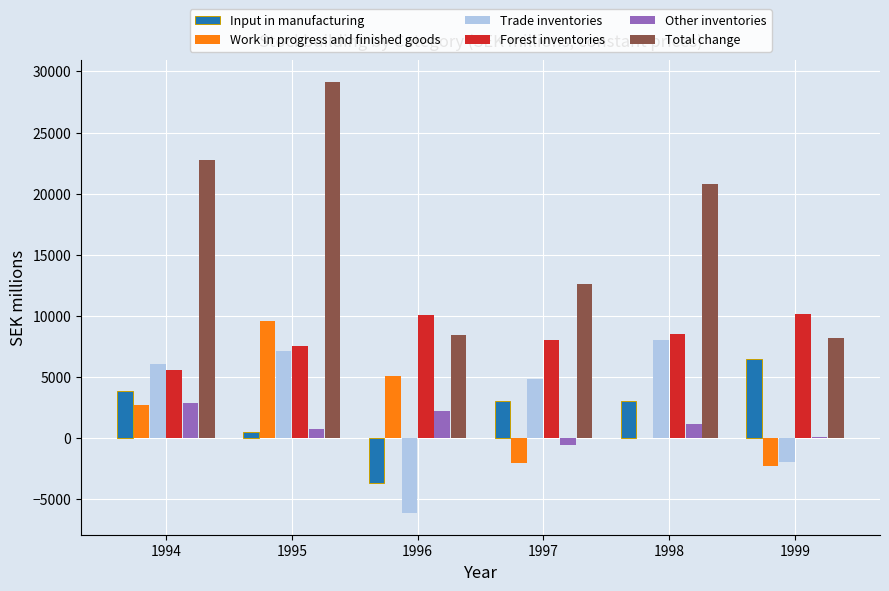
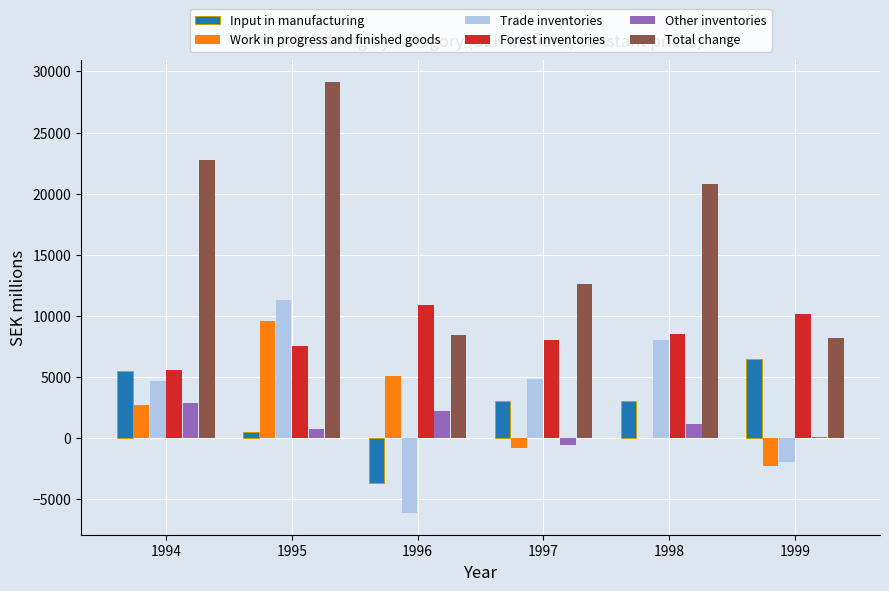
Input in manufacturing, 1994: 3800 -> 5500
Trade inventories, 1994: 6100 -> 4700
Trade inventories, 1995: 7100 -> 11300
Forest inventories, 1996: 10100 -> 10900
Work in progress and finished goods, 1997: -2000 -> -800
